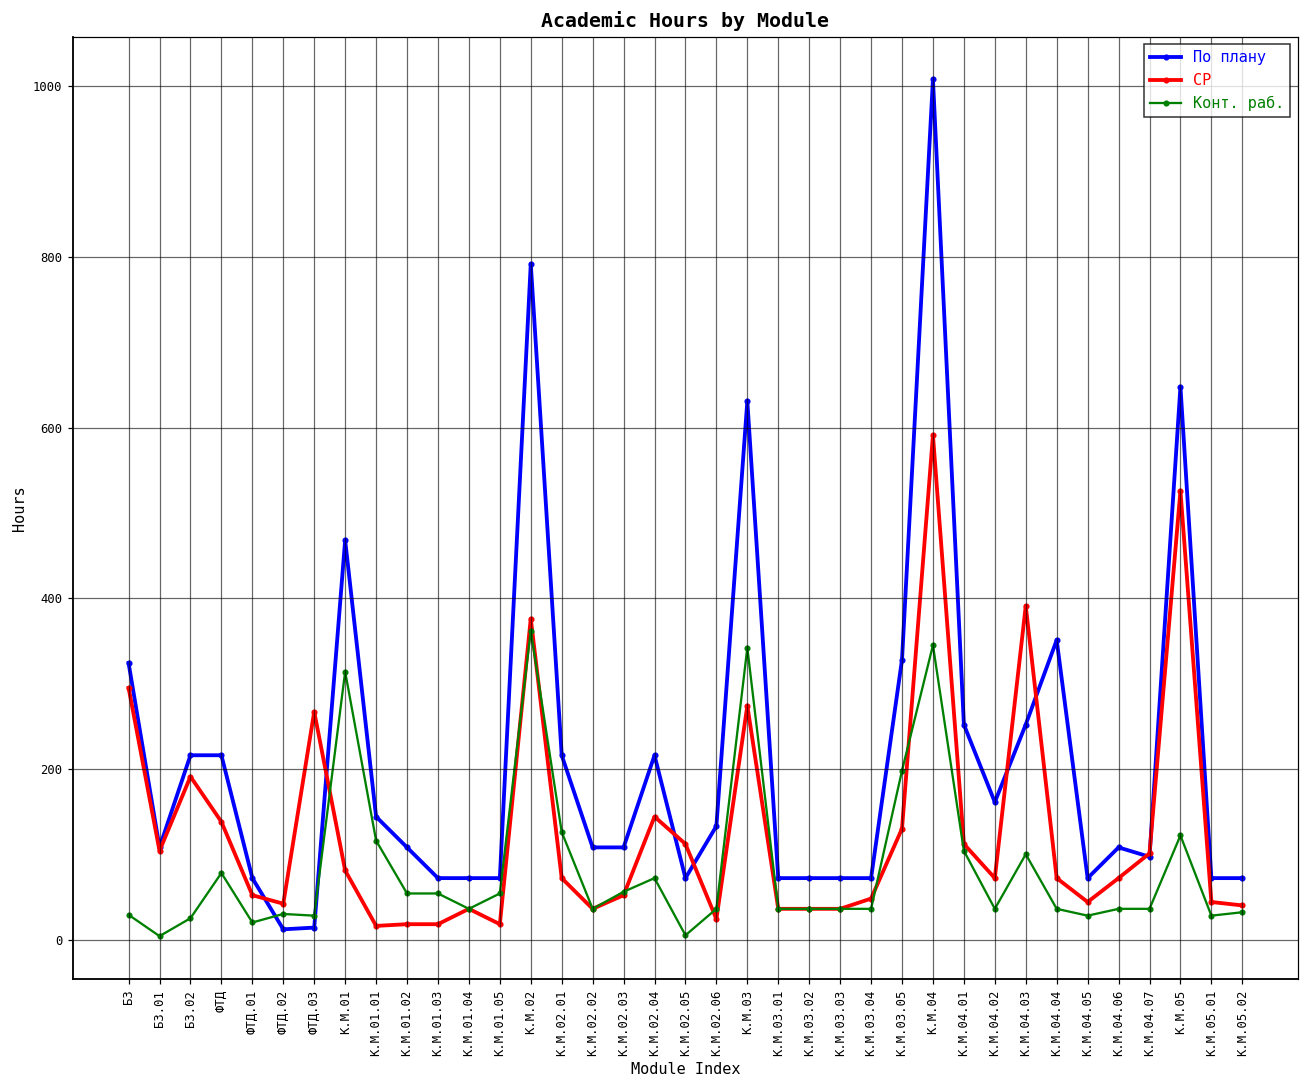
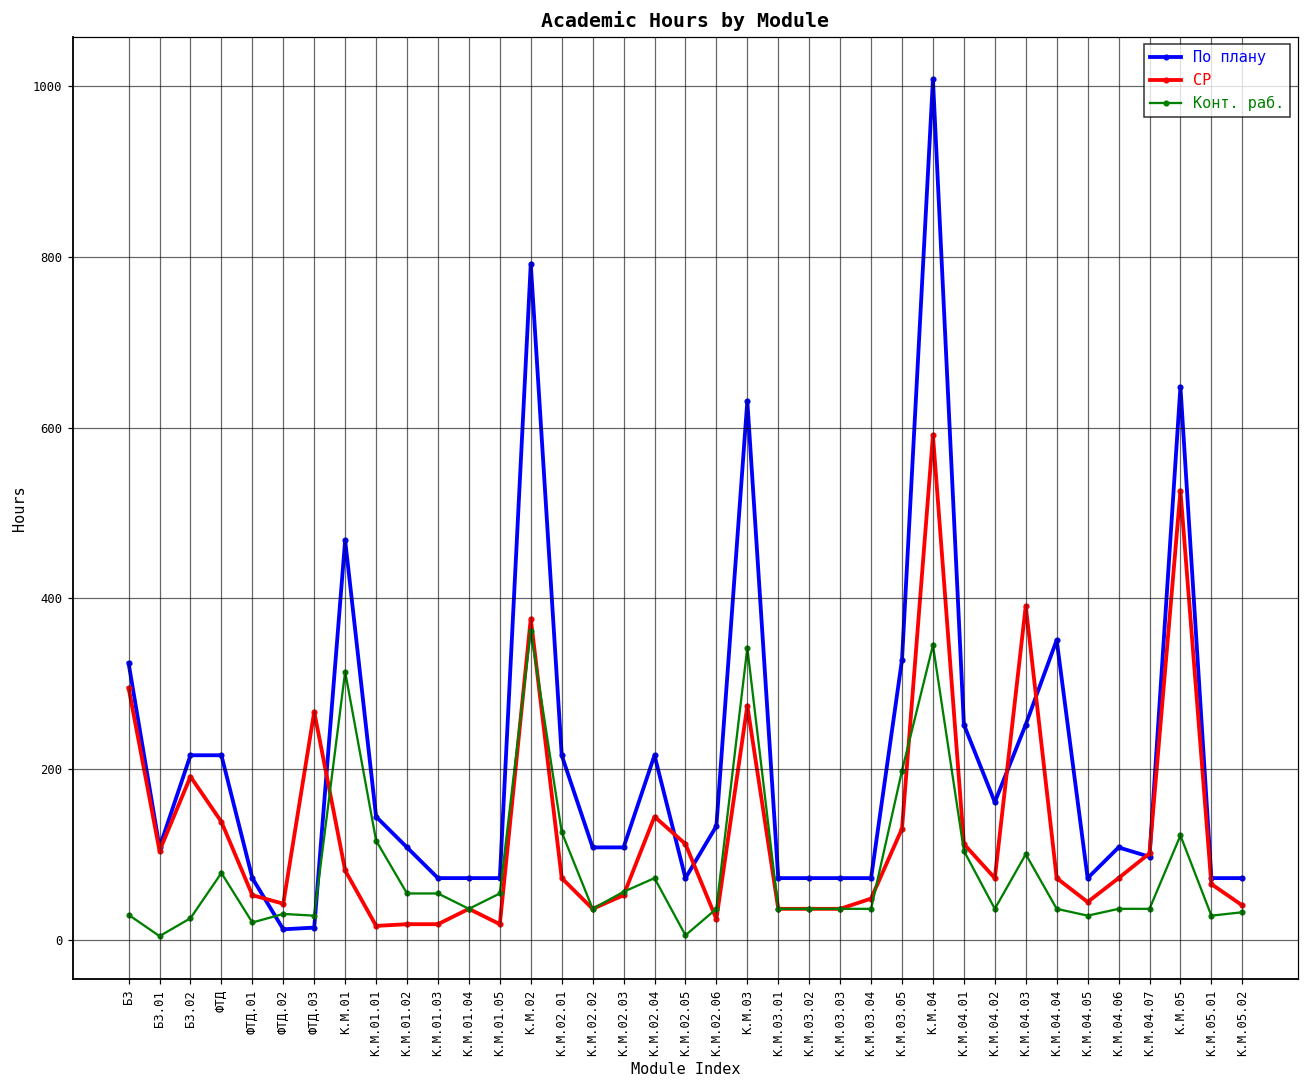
СР, К.М.05.01: 40 -> 70
